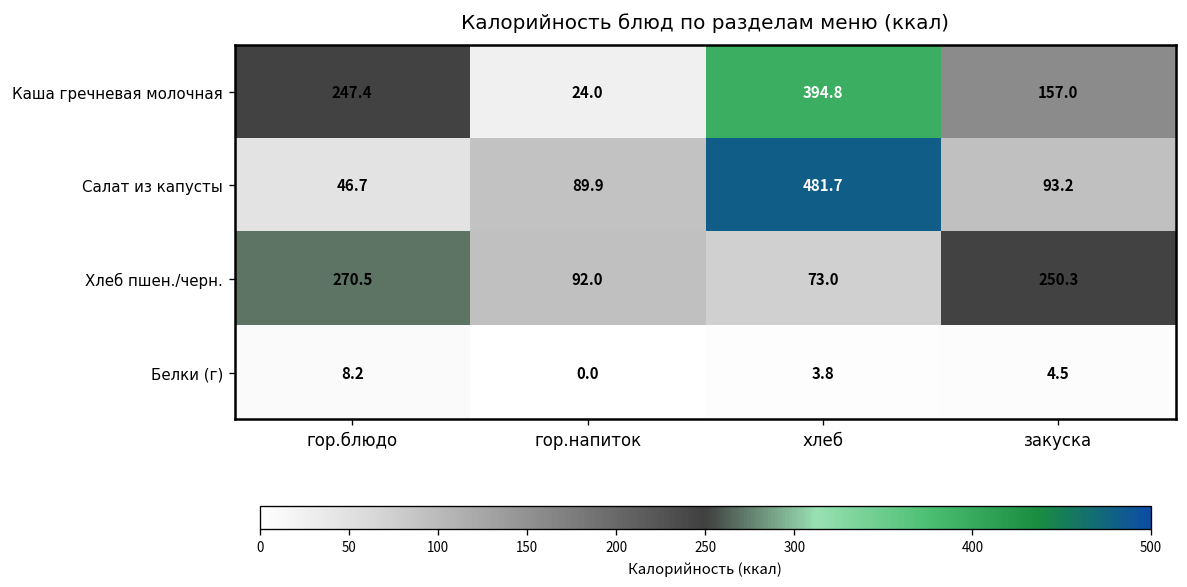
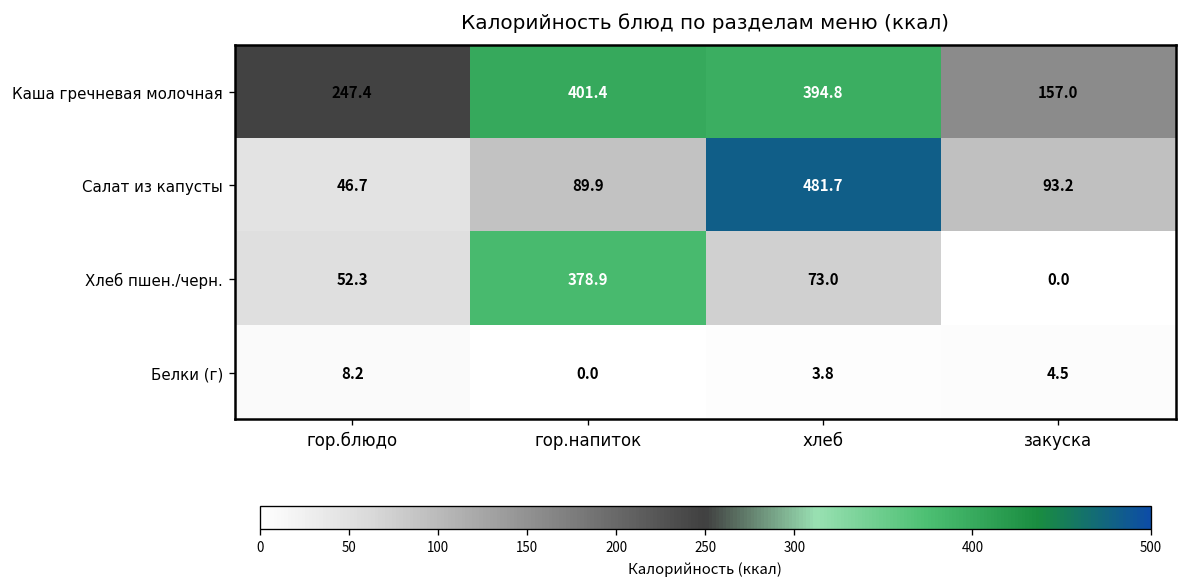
Каша гречневая молочная, гор.напиток: 24.0 -> 401.4
Хлеб пшен./черн., гор.блюдо: 270.5 -> 52.3
Хлеб пшен./черн., гор.напиток: 92.0 -> 378.9
Хлеб пшен./черн., закуска: 250.3 -> 0.0
